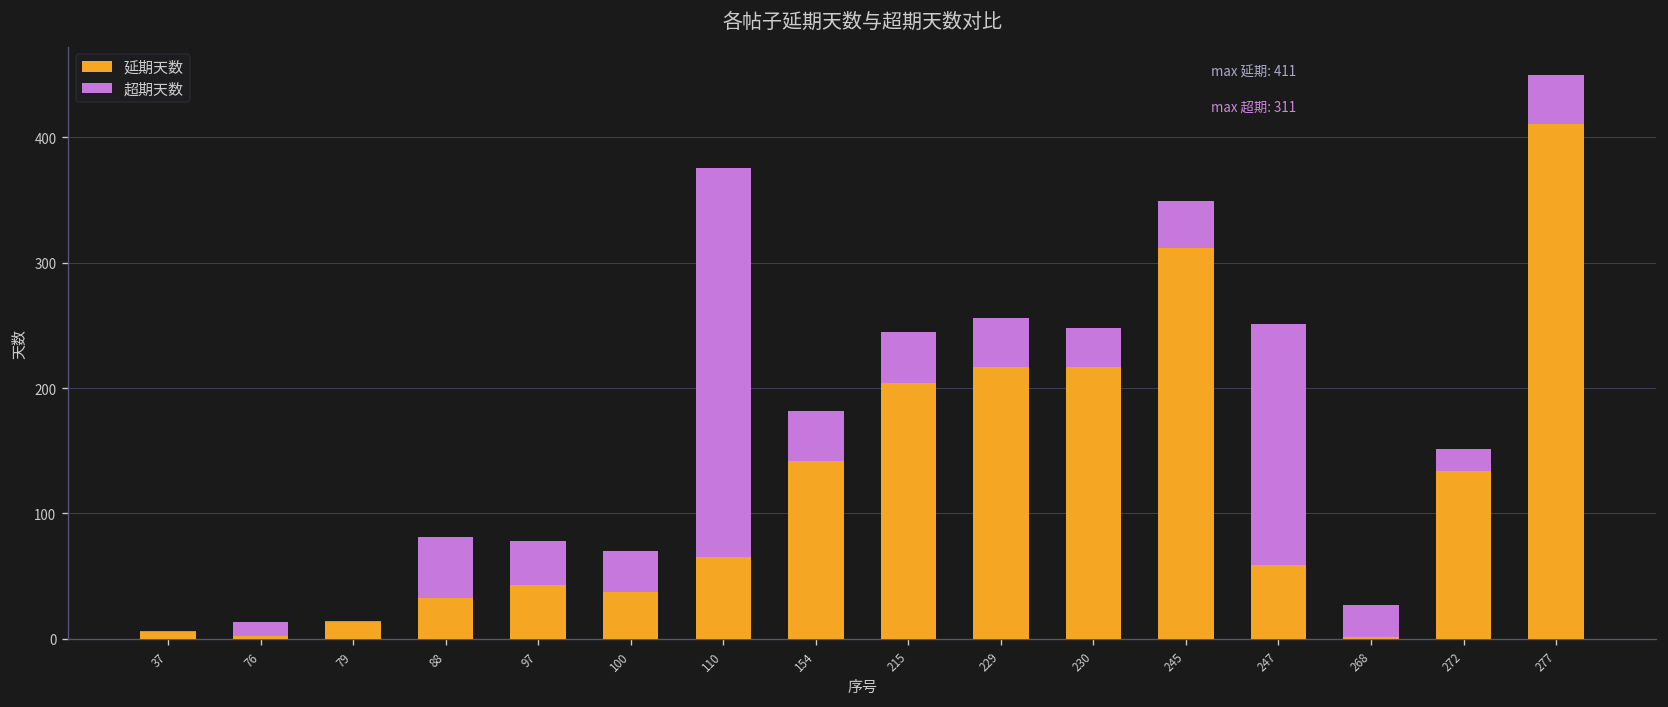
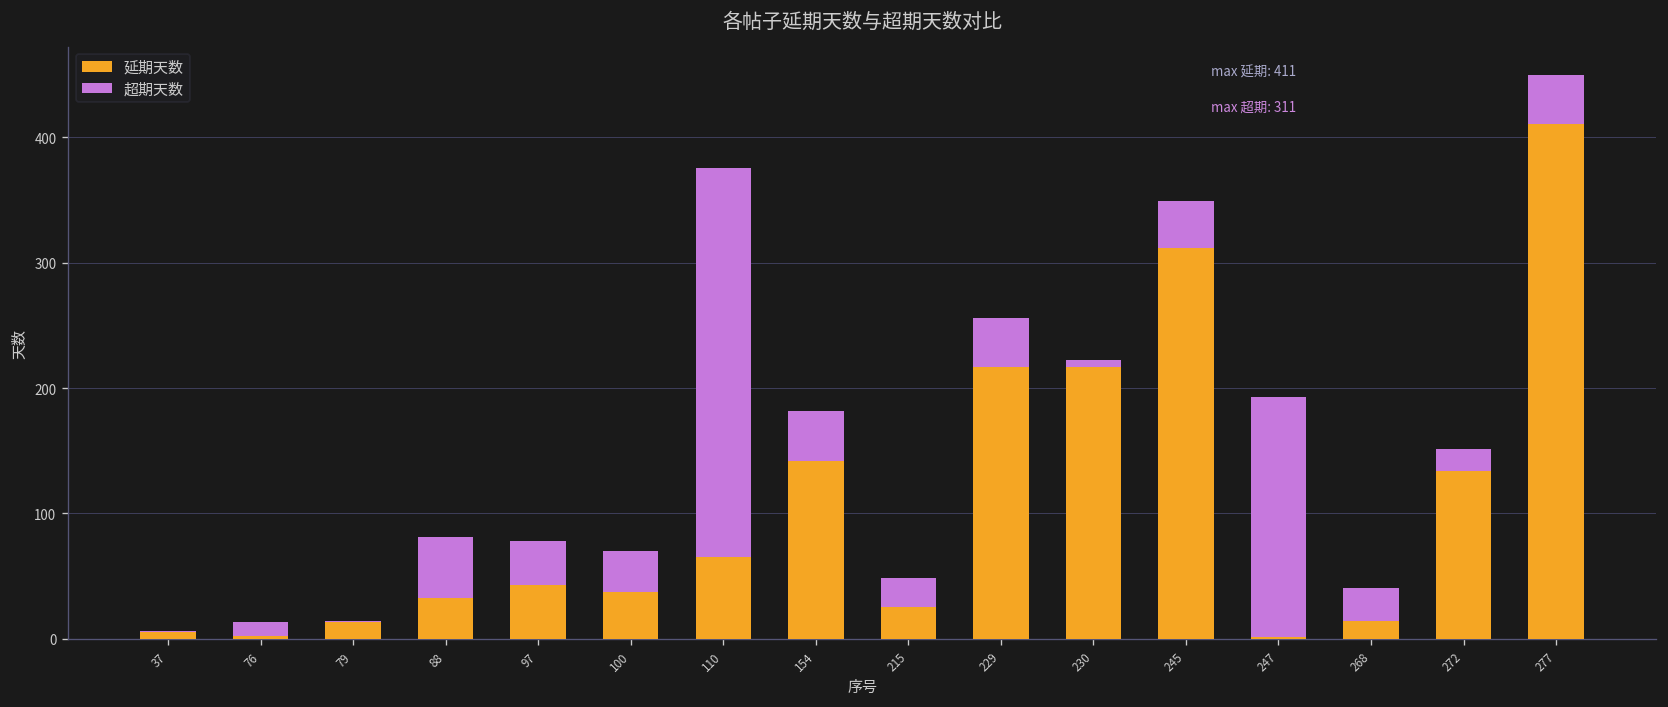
延期天数, 215: 204 -> 25
超期天数, 215: 41 -> 23
超期天数, 230: 31 -> 5
延期天数, 247: 59 -> 1
延期天数, 268: 1 -> 14
